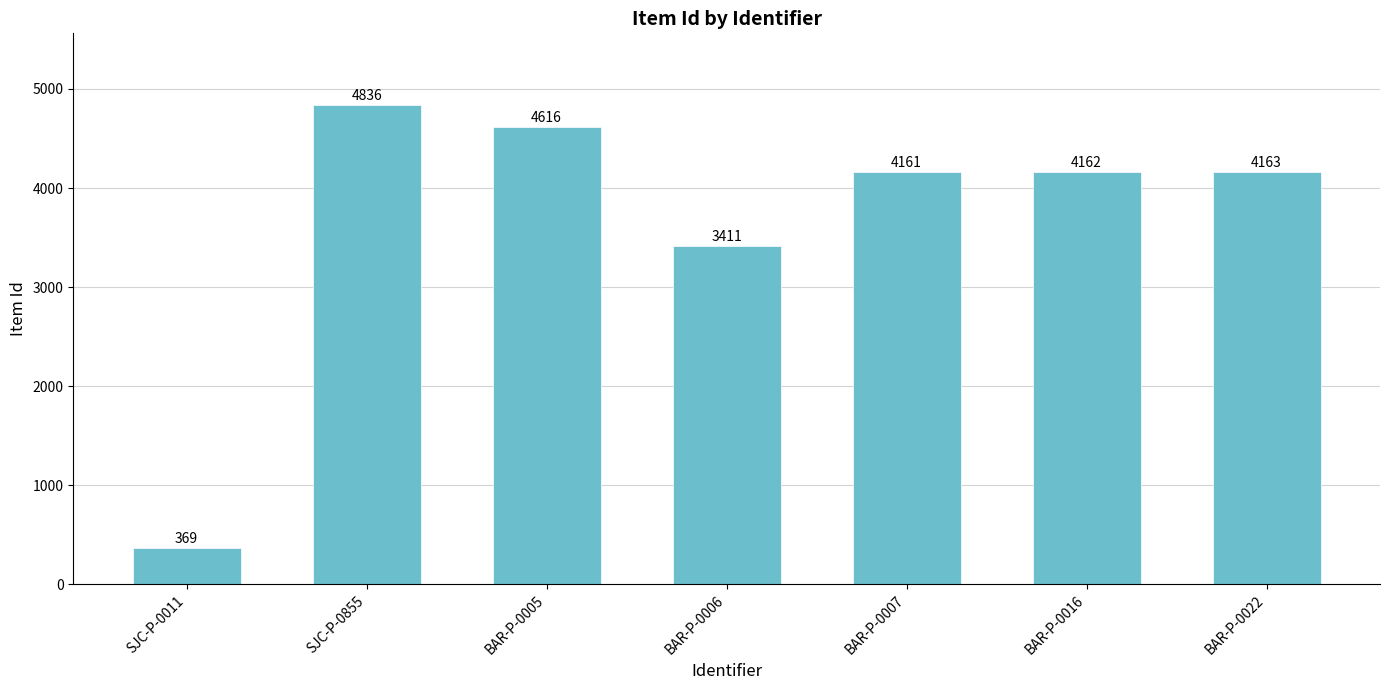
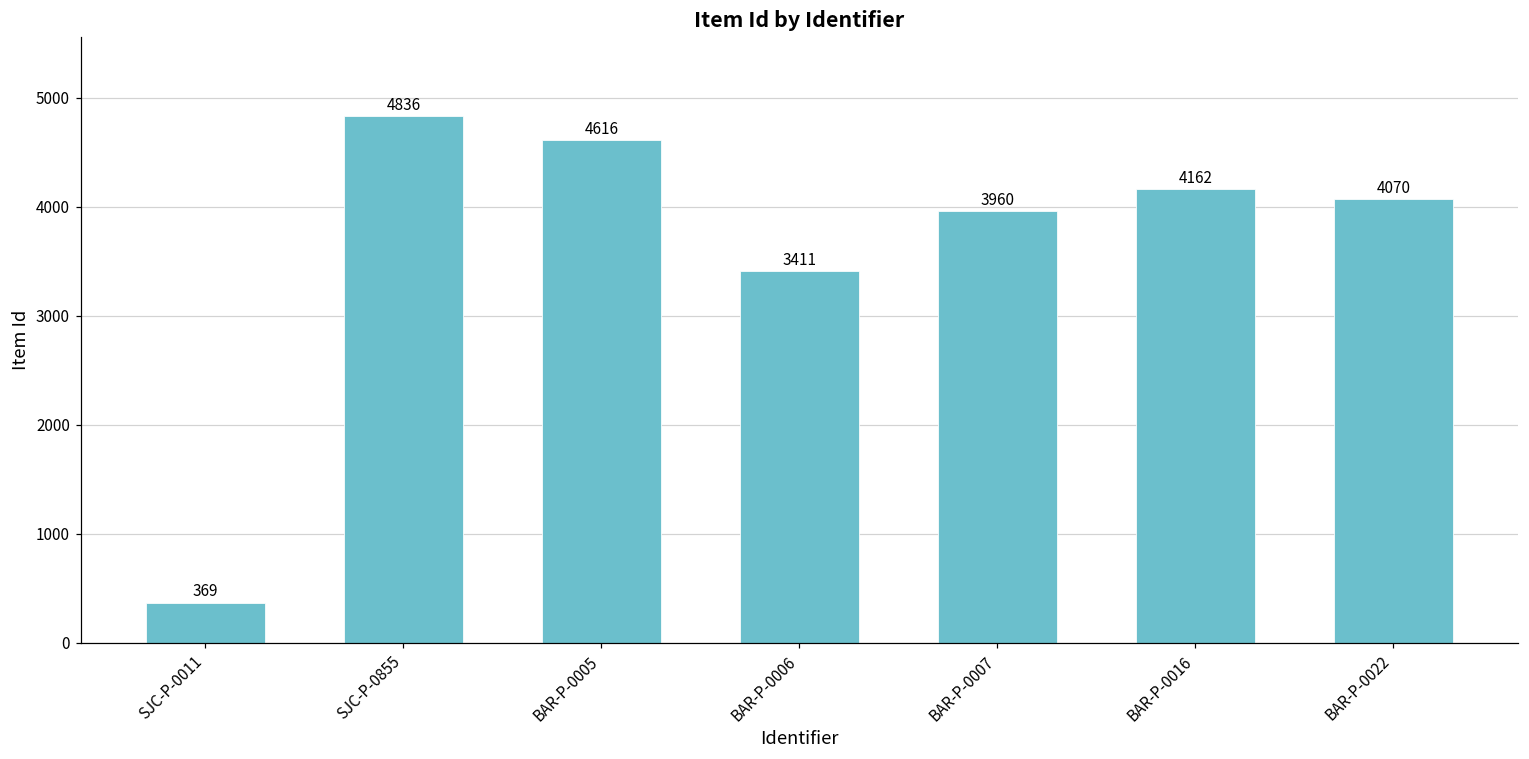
BAR-P-0007: 4161 -> 3960
BAR-P-0022: 4163 -> 4070
